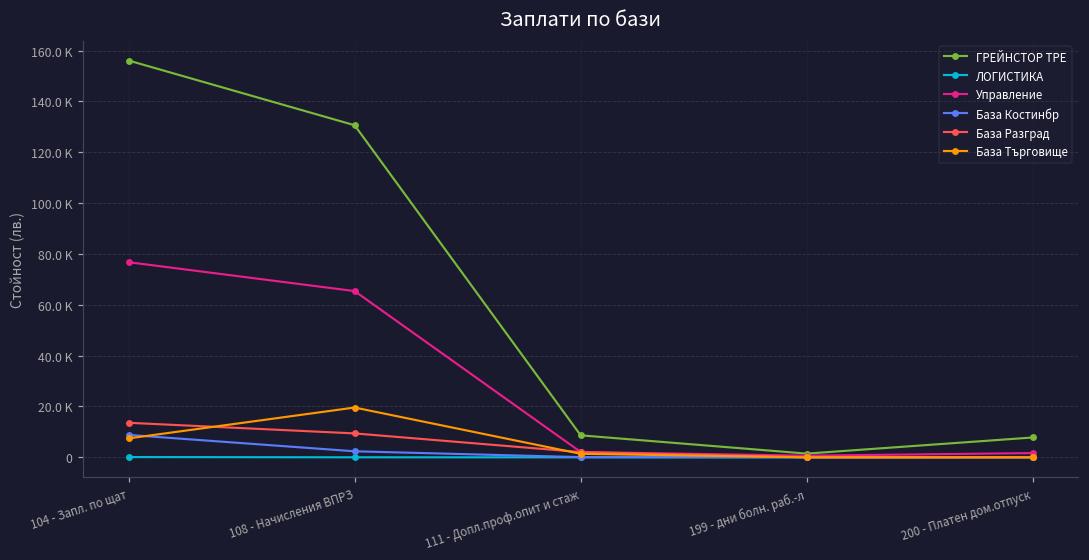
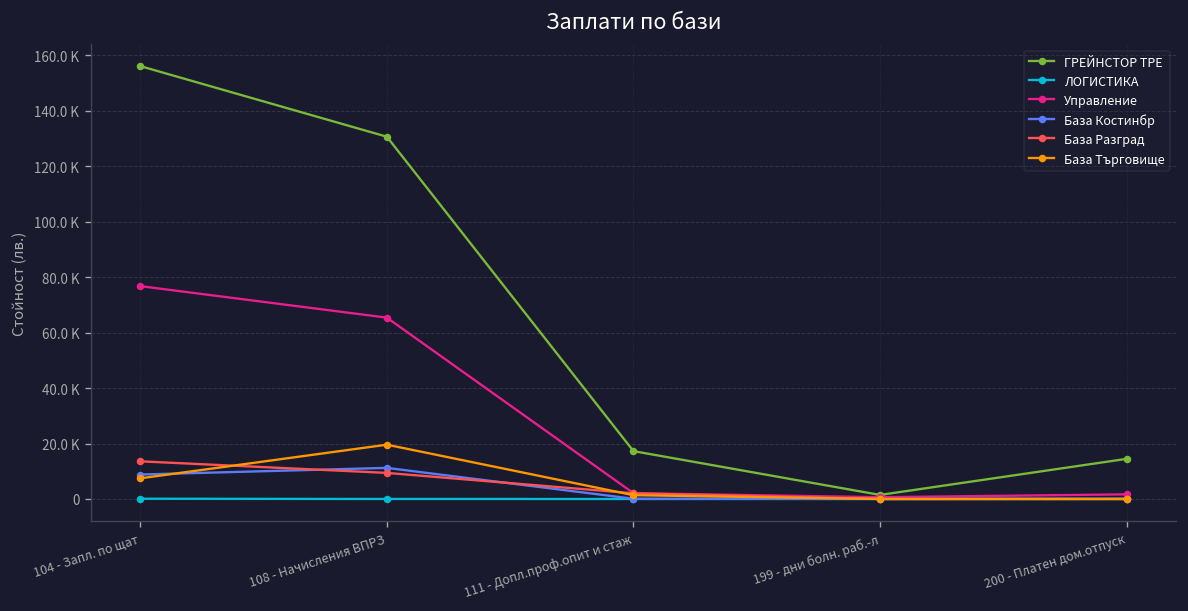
База Костинбр, 108 - Начисления ВПРЗ: 2000 -> 11000
ГРЕЙНСТОР ТРЕ, 111 - Допл.проф.опит и стаж: 9000 -> 17000
ГРЕЙНСТОР ТРЕ, 200 - Платен дом.отпуск: 8000 -> 14000
